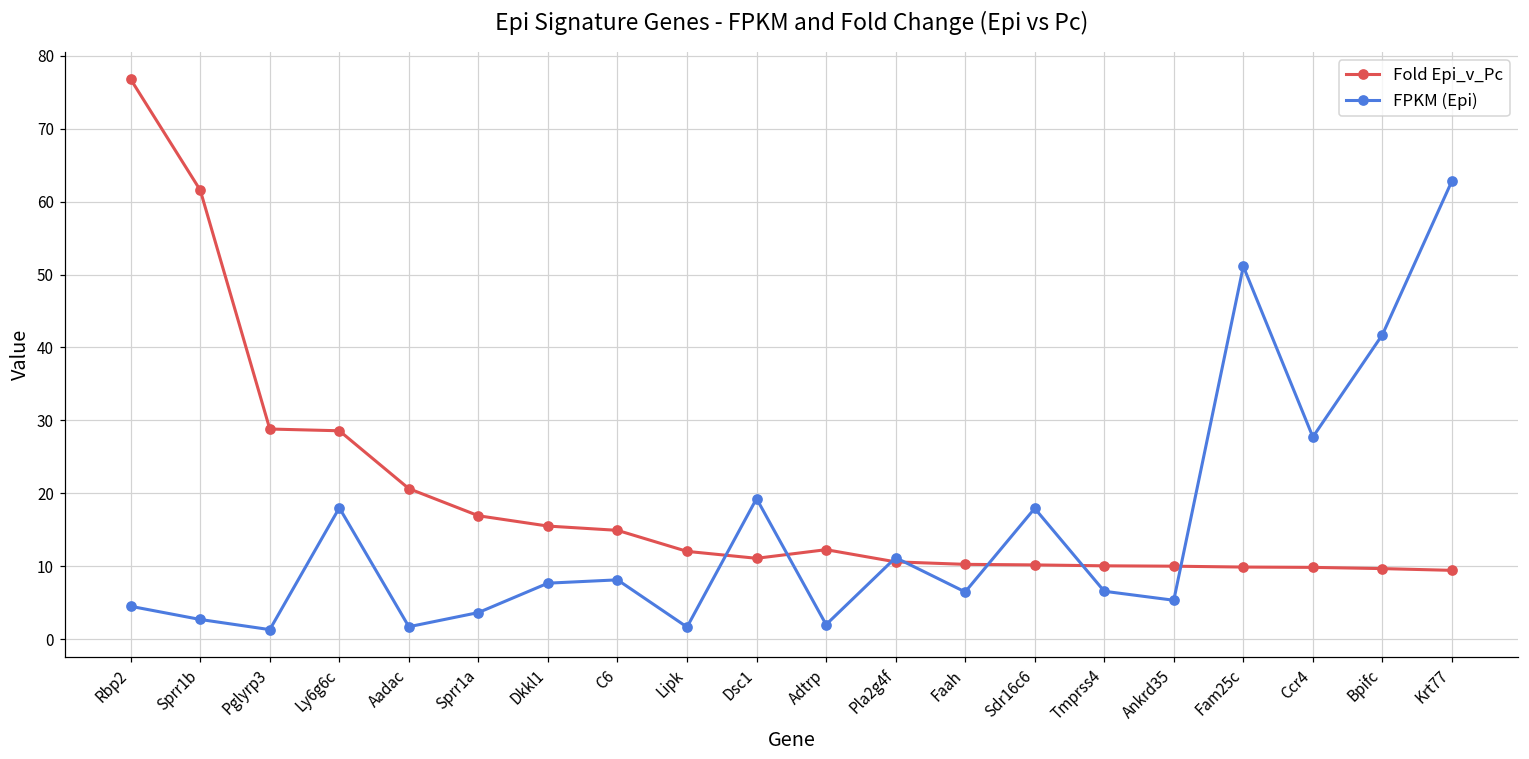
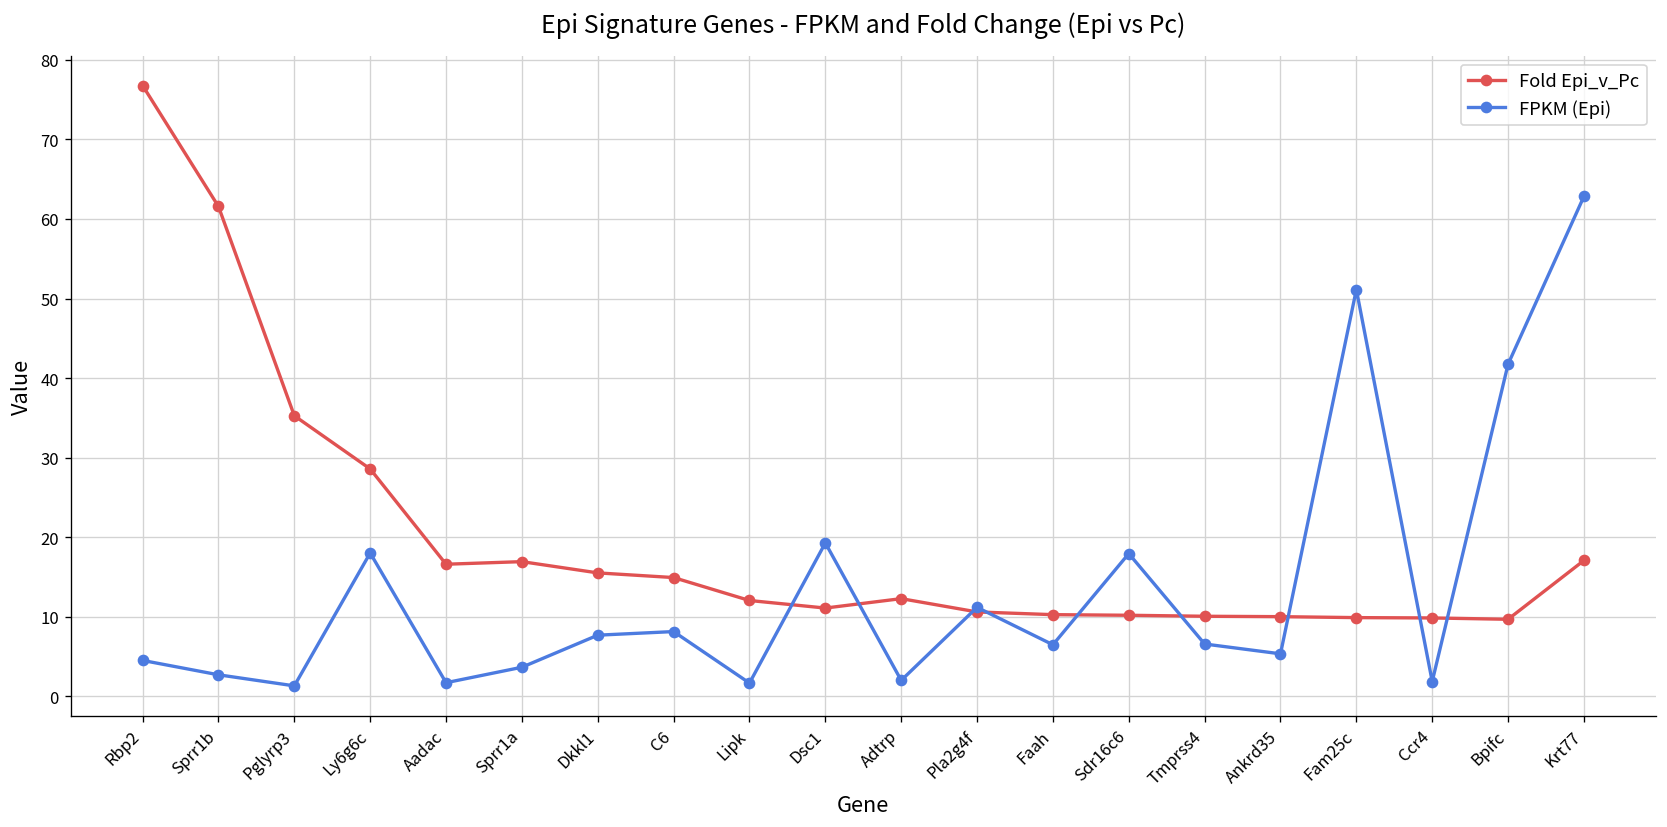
Fold Epi_v_Pc, Pglyrp3: 29 -> 35
Fold Epi_v_Pc, Aadac: 21 -> 17
FPKM (Epi), Ccr4: 28 -> 2
Fold Epi_v_Pc, Krt77: 9 -> 17
